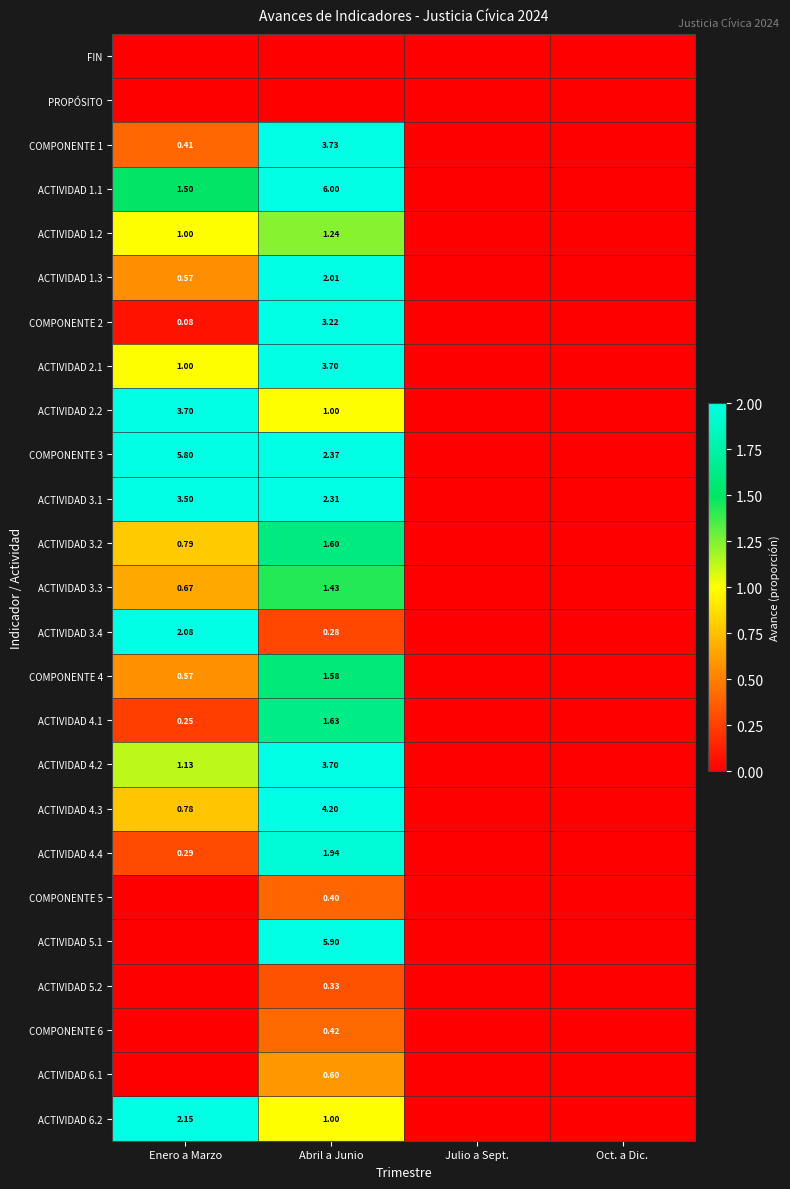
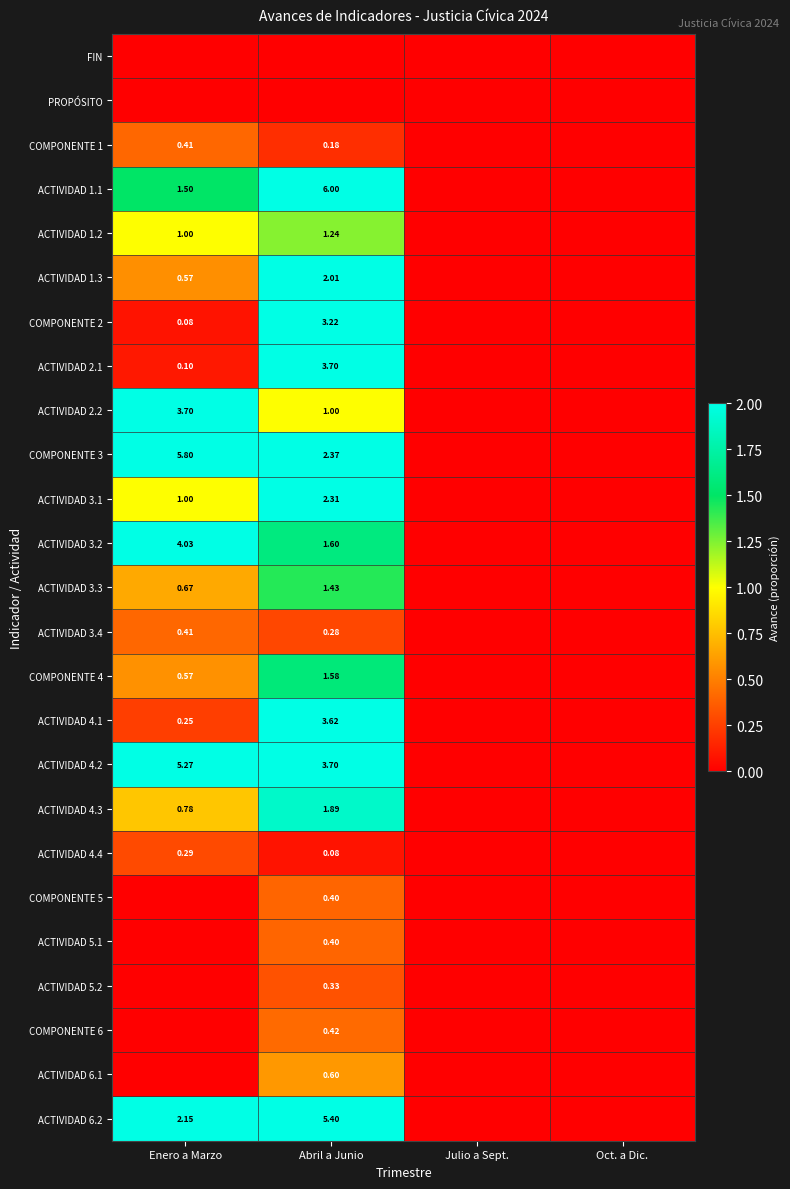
COMPONENTE 1, Abril a Junio: 3.73 -> 0.18
ACTIVIDAD 2.1, Enero a Marzo: 1.00 -> 0.10
ACTIVIDAD 3.1, Enero a Marzo: 3.50 -> 1.00
ACTIVIDAD 3.2, Enero a Marzo: 0.79 -> 4.03
ACTIVIDAD 3.4, Enero a Marzo: 2.08 -> 0.41
ACTIVIDAD 4.1, Abril a Junio: 1.63 -> 3.62
ACTIVIDAD 4.2, Enero a Marzo: 1.13 -> 5.27
ACTIVIDAD 4.3, Abril a Junio: 4.20 -> 1.89
ACTIVIDAD 4.4, Abril a Junio: 1.94 -> 0.08
ACTIVIDAD 5.1, Abril a Junio: 5.90 -> 0.40
ACTIVIDAD 6.2, Abril a Junio: 1.00 -> 5.40
